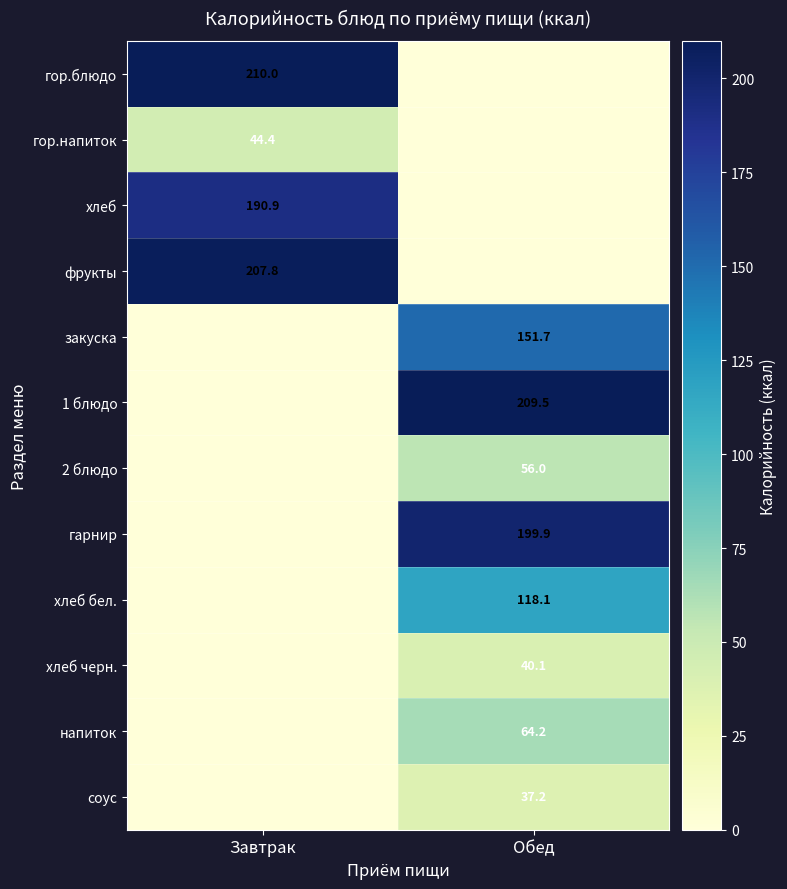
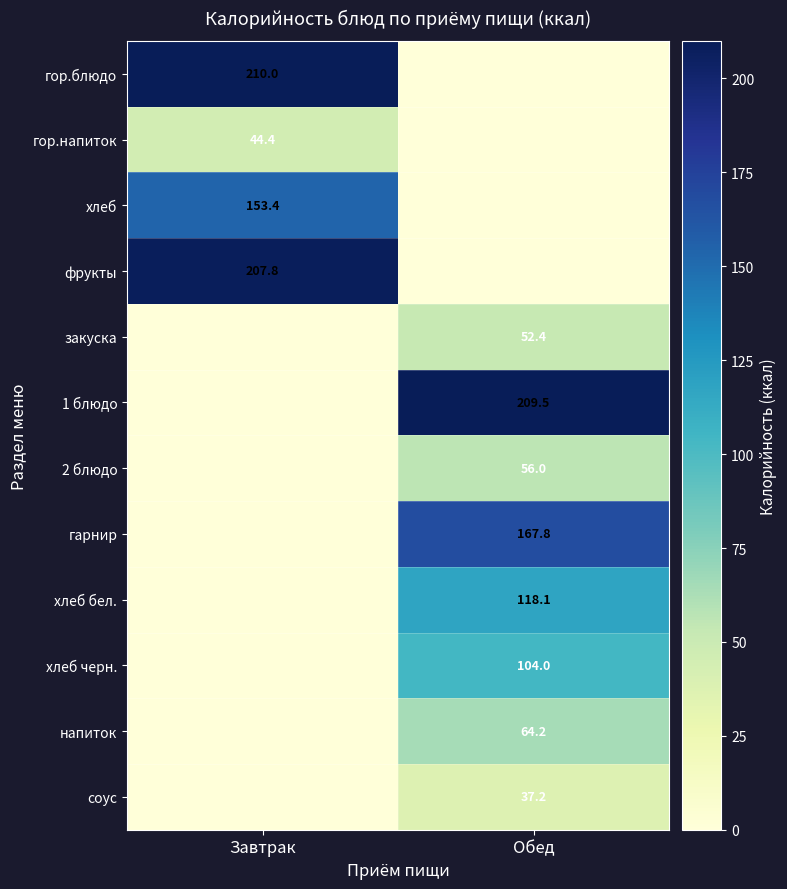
хлеб, Завтрак: 190.9 -> 153.4
закуска, Обед: 151.7 -> 52.4
гарнир, Обед: 199.9 -> 167.8
хлеб черн., Обед: 40.1 -> 104.0
